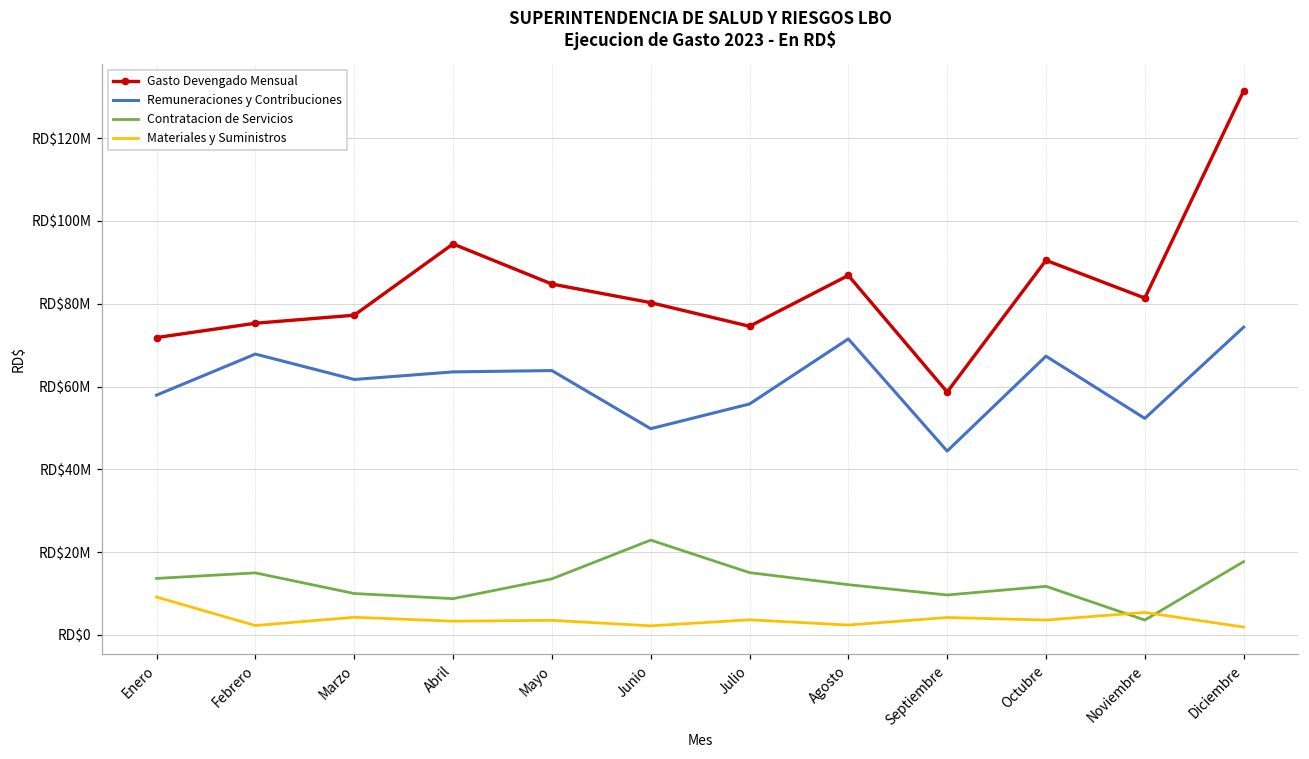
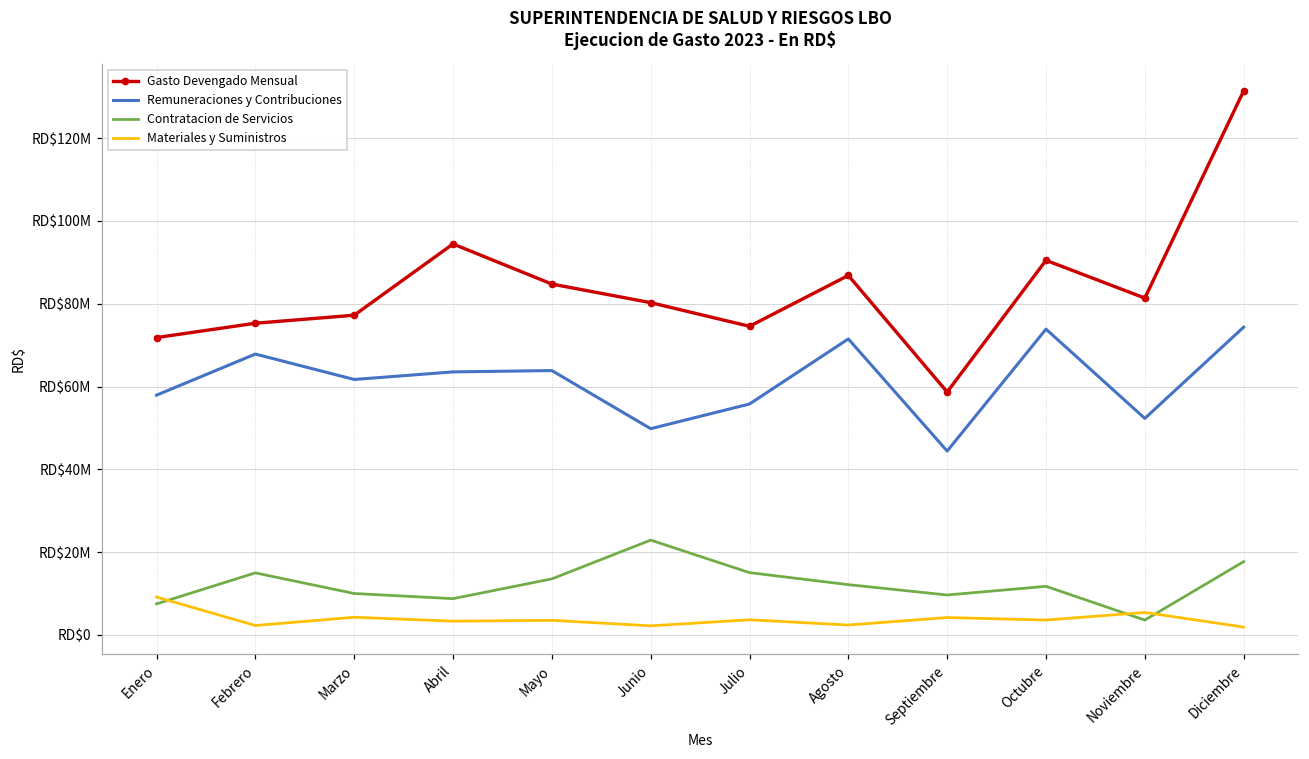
Contratacion de Servicios, Enero: RD$14000000 -> RD$7000000
Remuneraciones y Contribuciones, Octubre: RD$67000000 -> RD$74000000
